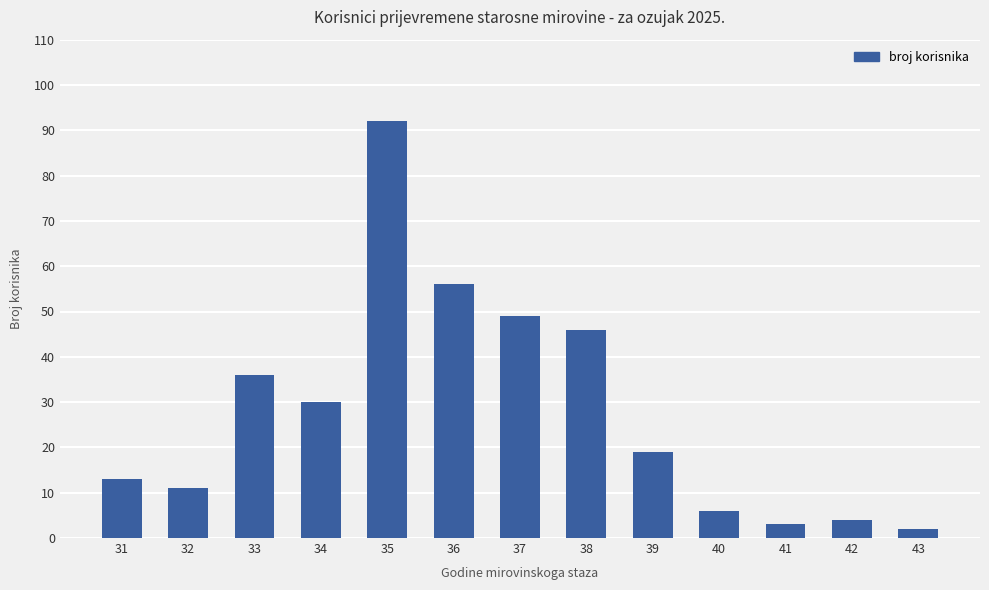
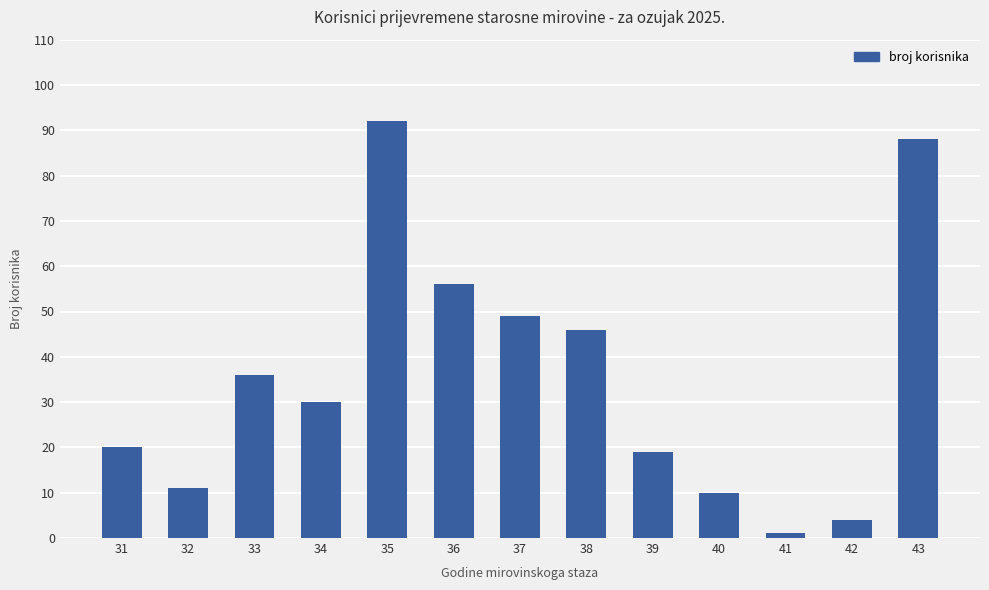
31: 13 -> 20
40: 6 -> 10
41: 3 -> 1
43: 2 -> 88
